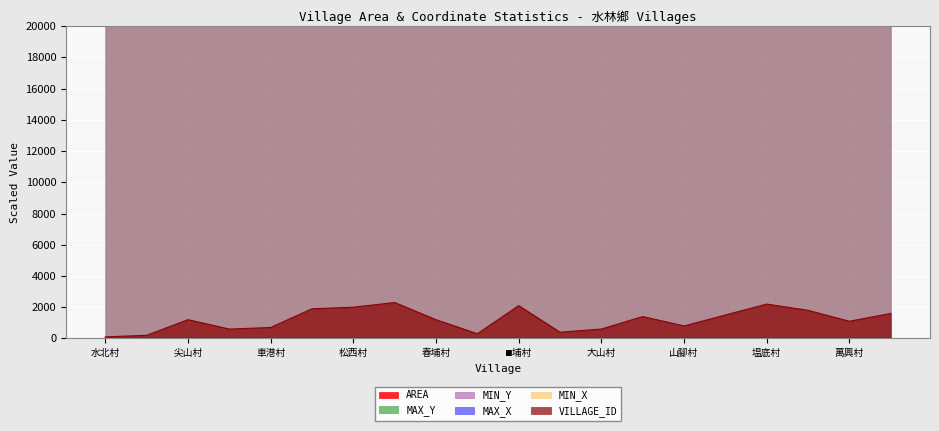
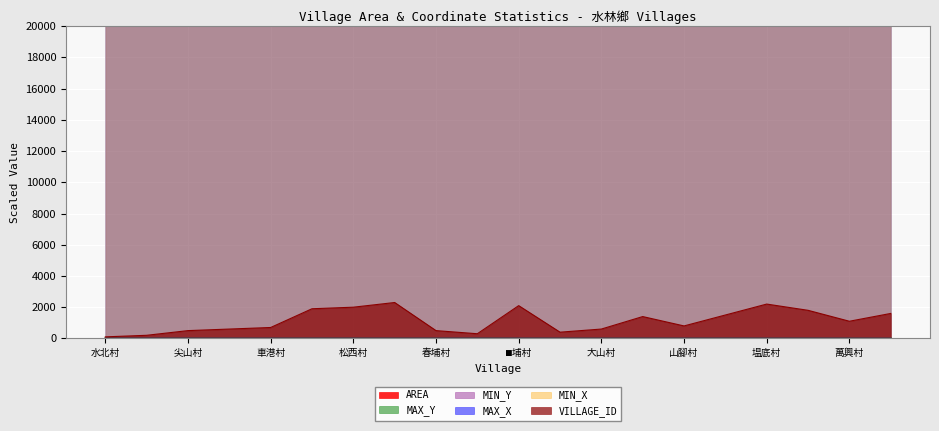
VILLAGE_ID, 尖山村: 1200 -> 500
VILLAGE_ID, 春埔村: 1200 -> 500
